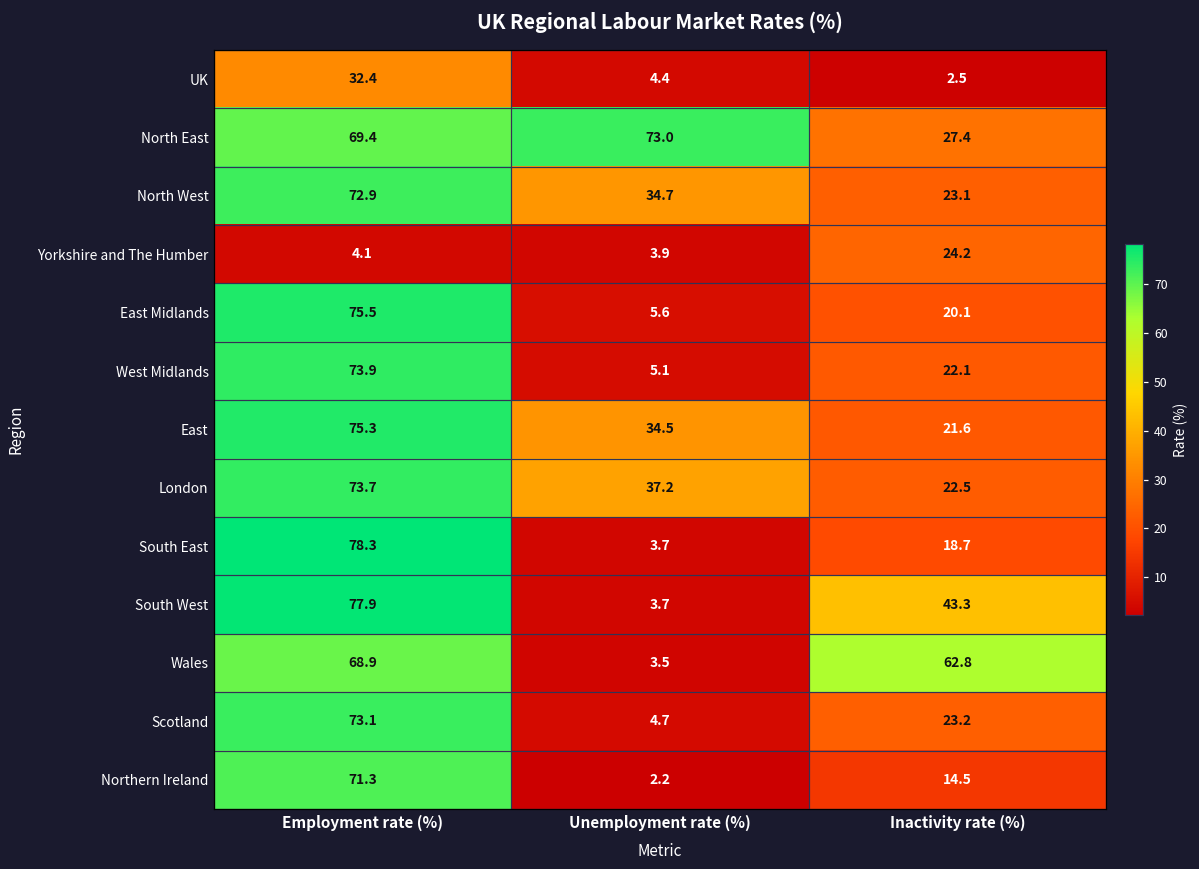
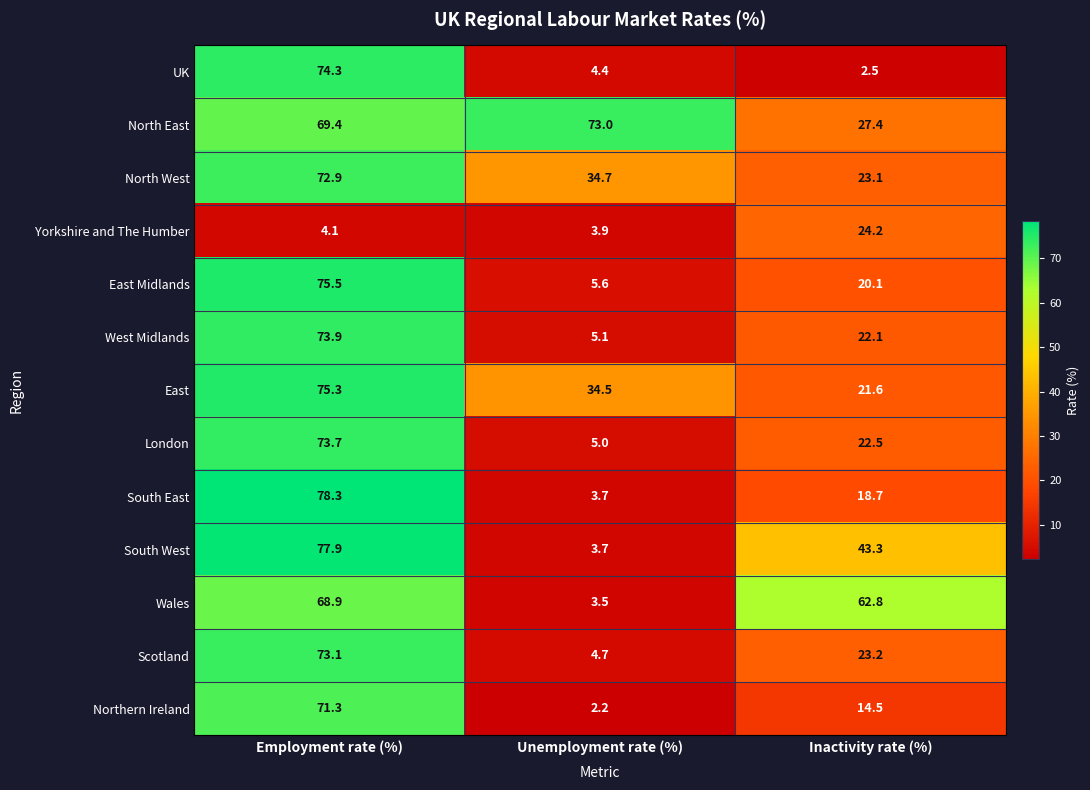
UK, Employment rate (%): 32.4 -> 74.3
London, Unemployment rate (%): 37.2 -> 5.0
